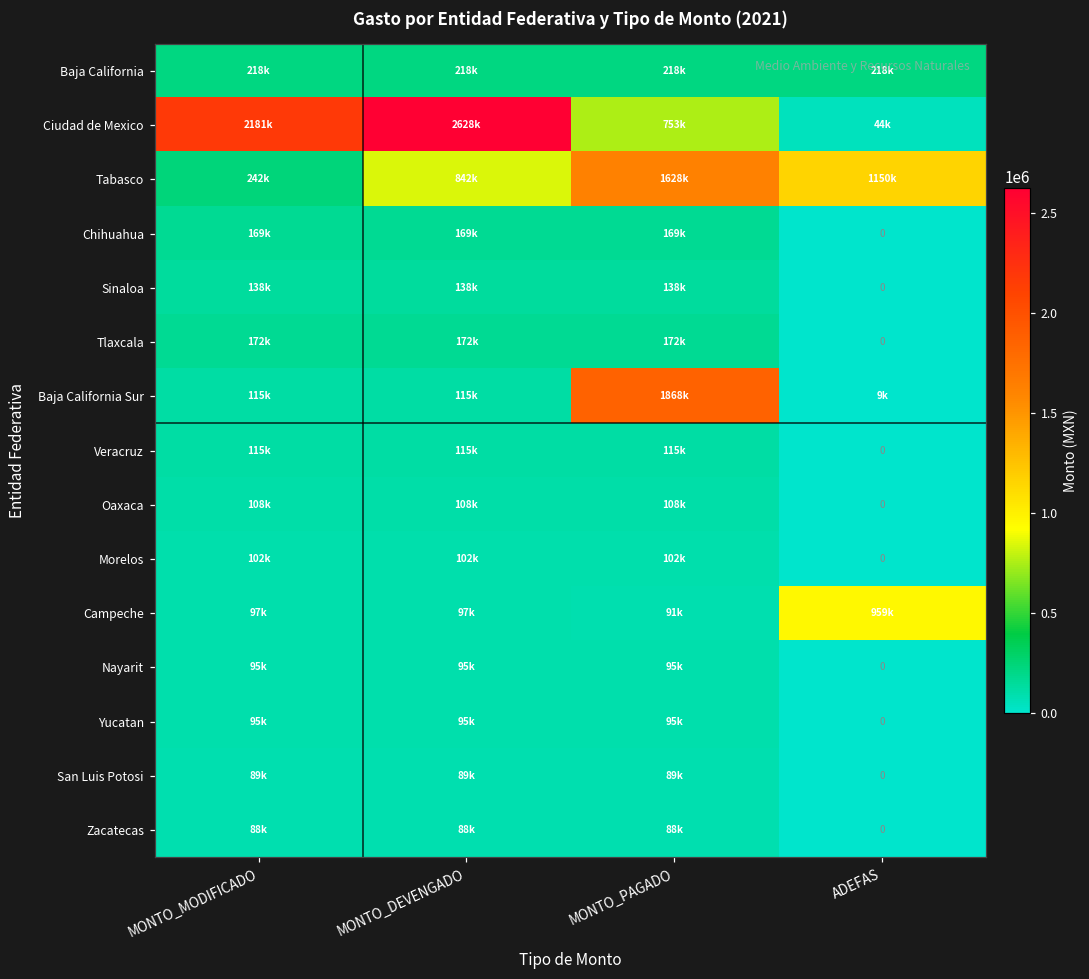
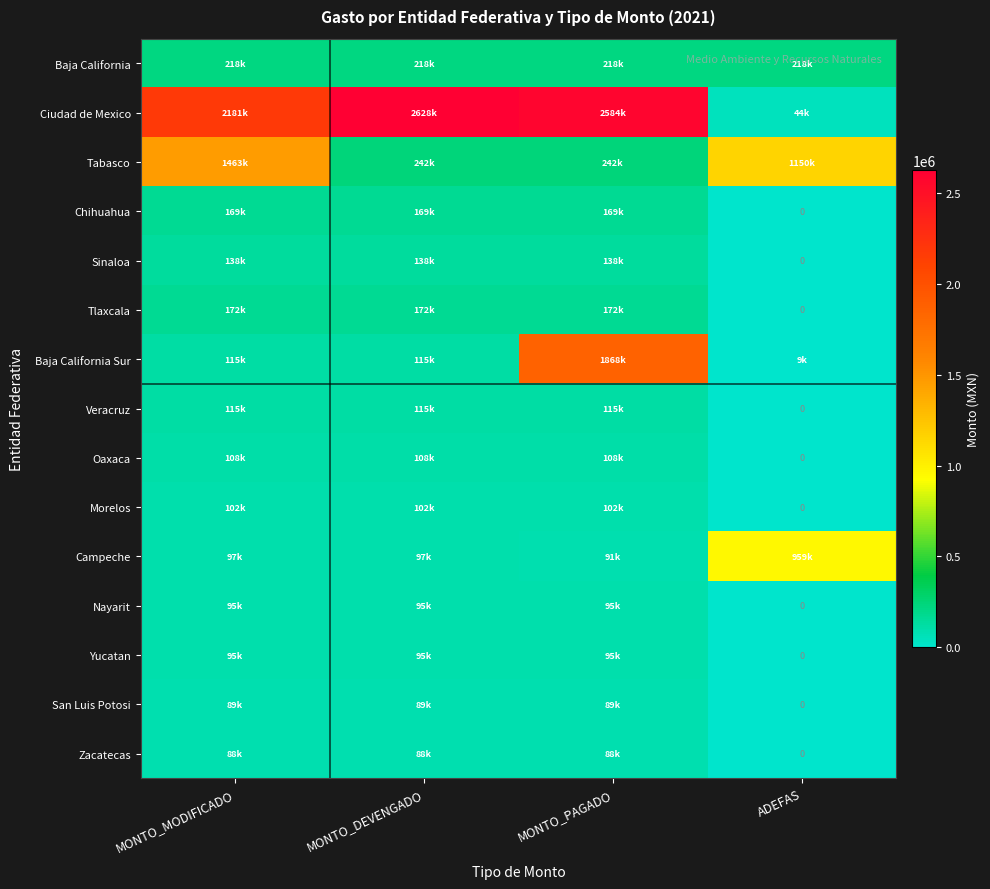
Ciudad de Mexico, MONTO_PAGADO: 753k -> 2584k
Tabasco, MONTO_MODIFICADO: 242k -> 1463k
Tabasco, MONTO_DEVENGADO: 842k -> 242k
Tabasco, MONTO_PAGADO: 1628k -> 242k
